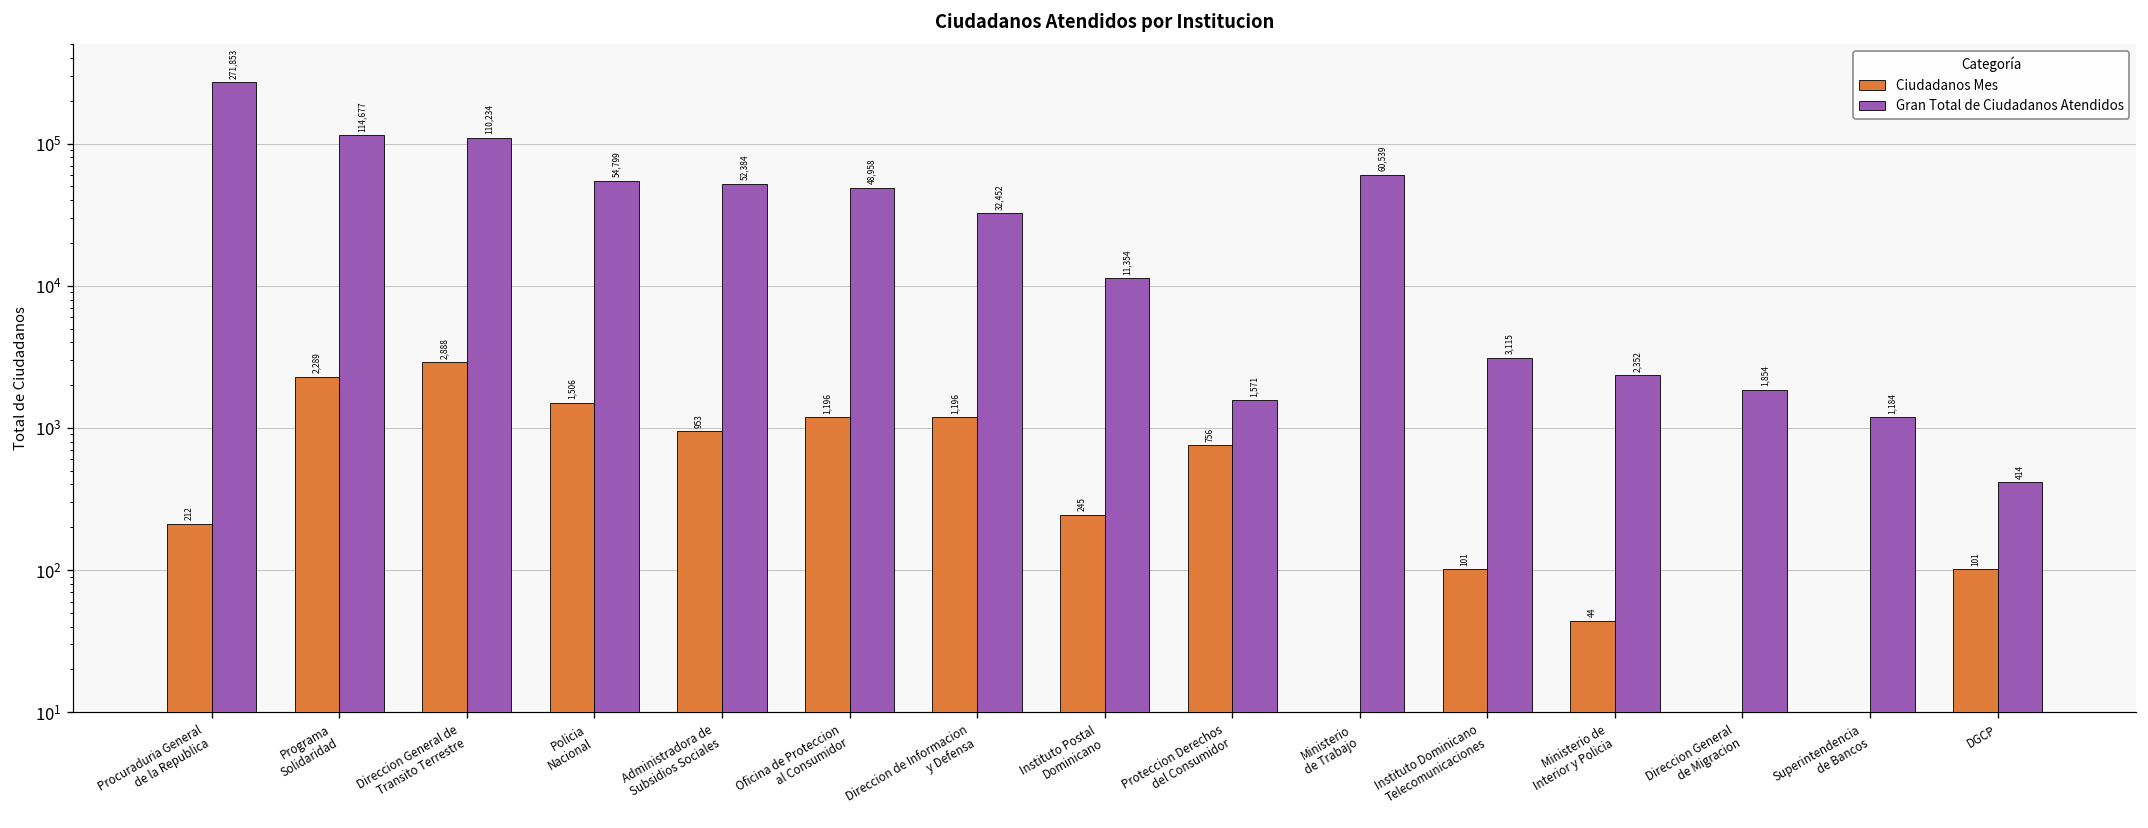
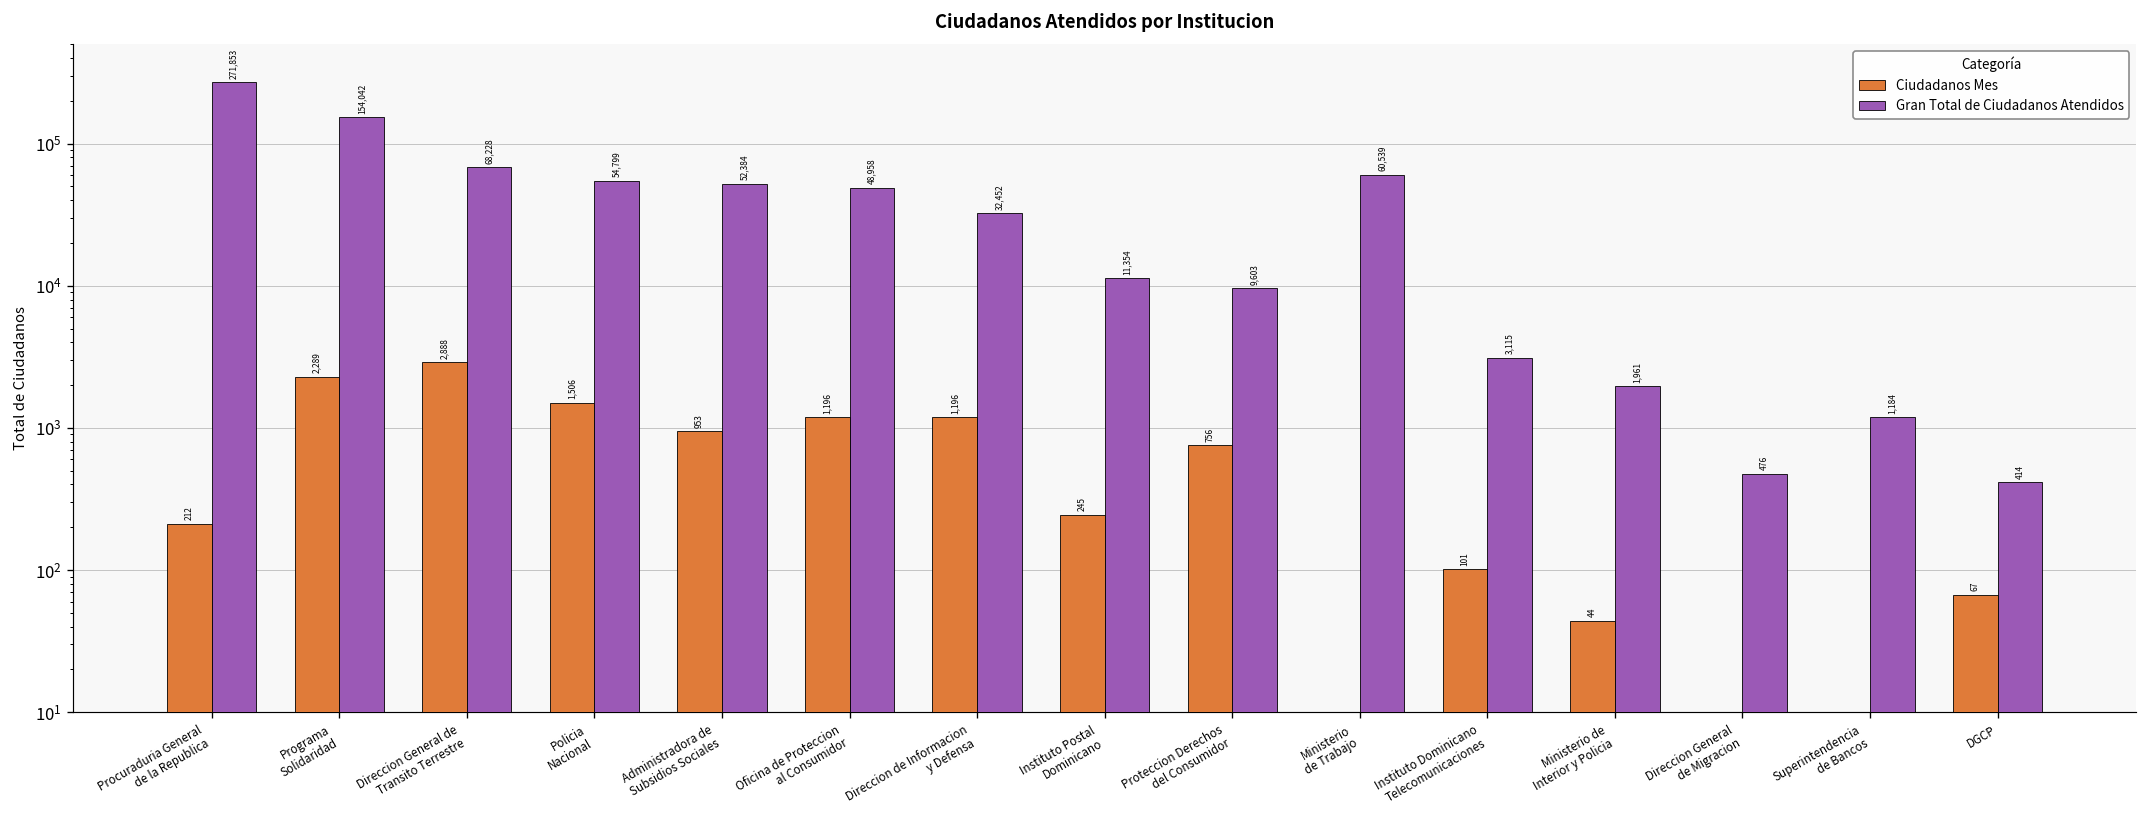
Gran Total de Ciudadanos Atendidos, Programa Solidaridad: 114,677 -> 154,042
Gran Total de Ciudadanos Atendidos, Direccion General de Transito Terrestre: 110,234 -> 68,228
Gran Total de Ciudadanos Atendidos, Proteccion Derechos del Consumidor: 1,571 -> 9,603
Gran Total de Ciudadanos Atendidos, Ministerio de Interior y Policia: 2,352 -> 1,961
Gran Total de Ciudadanos Atendidos, Direccion General de Migracion: 1,854 -> 476
Ciudadanos Mes, DGCP: 101 -> 67
